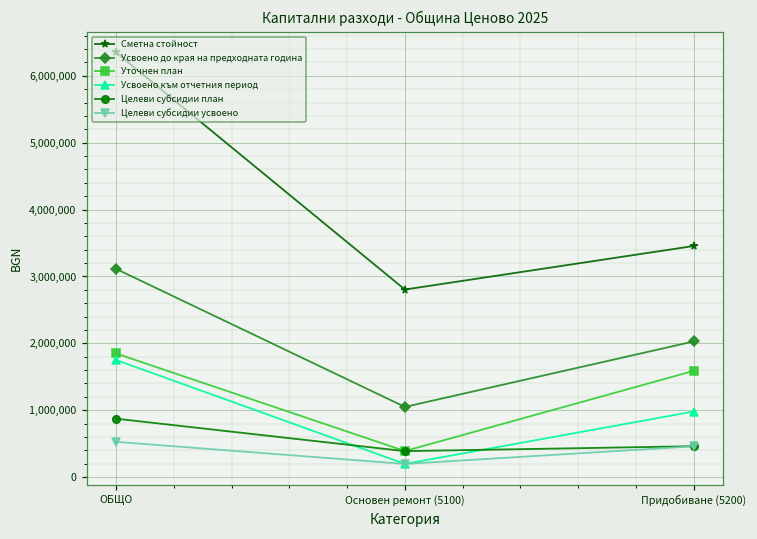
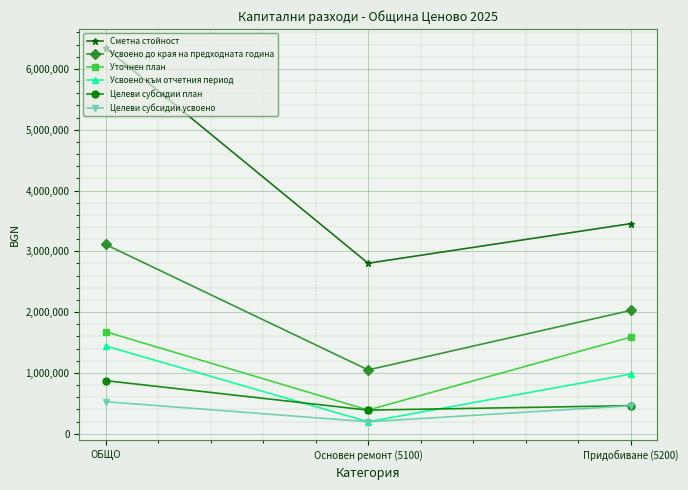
Уточнен план, ОБЩО: 1,800,000 -> 1,700,000
Усвоено към отчетния период, ОБЩО: 1,800,000 -> 1,400,000
